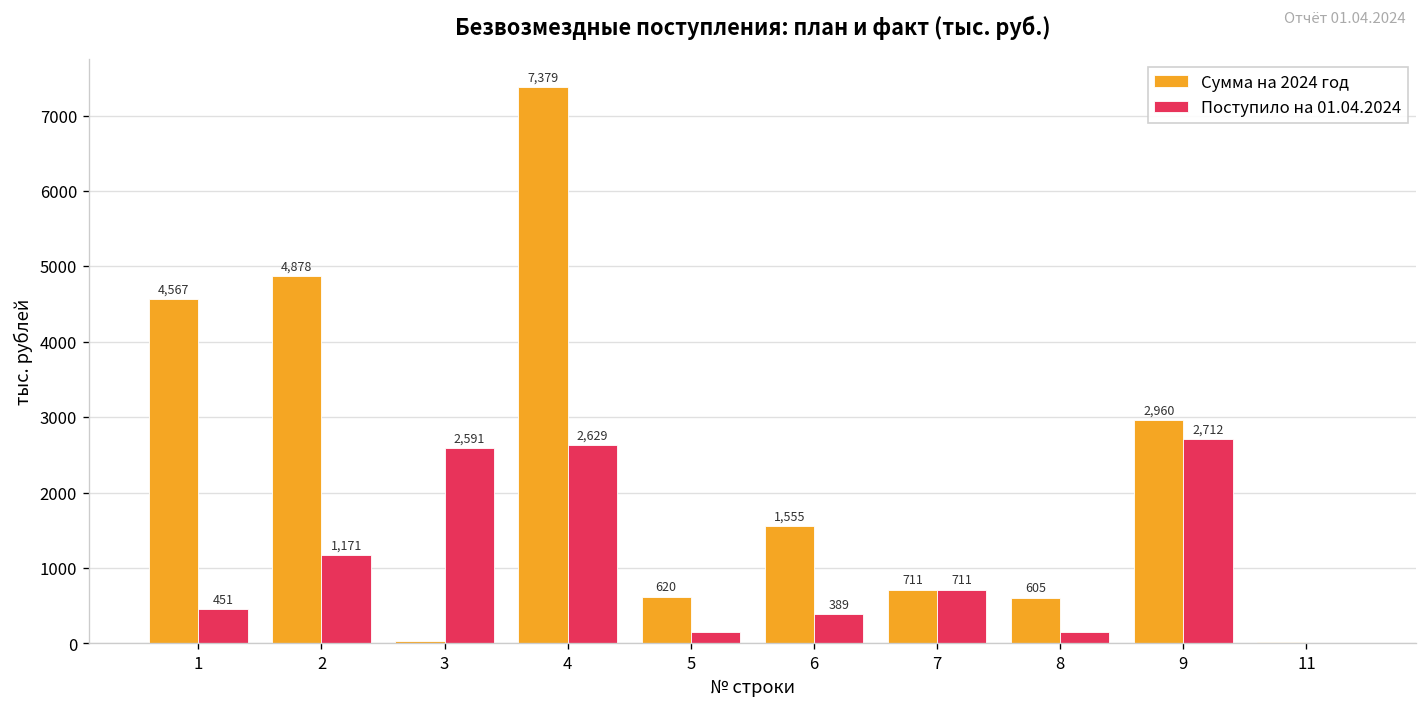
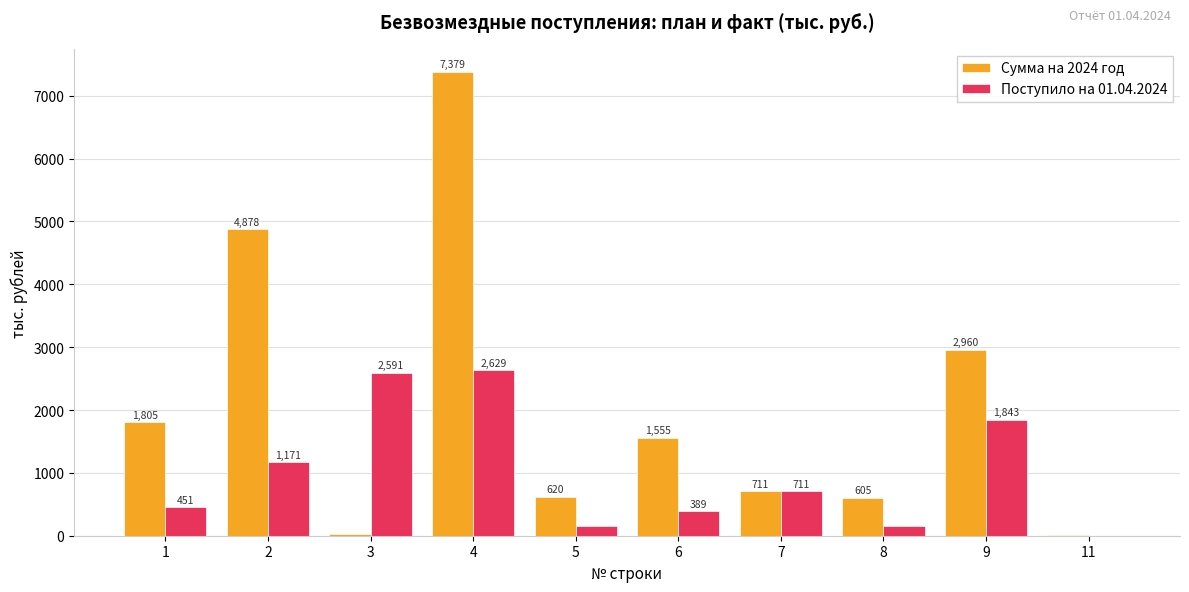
Сумма на 2024 год, 1: 4,567 -> 1,805
Поступило на 01.04.2024, 9: 2,712 -> 1,843
